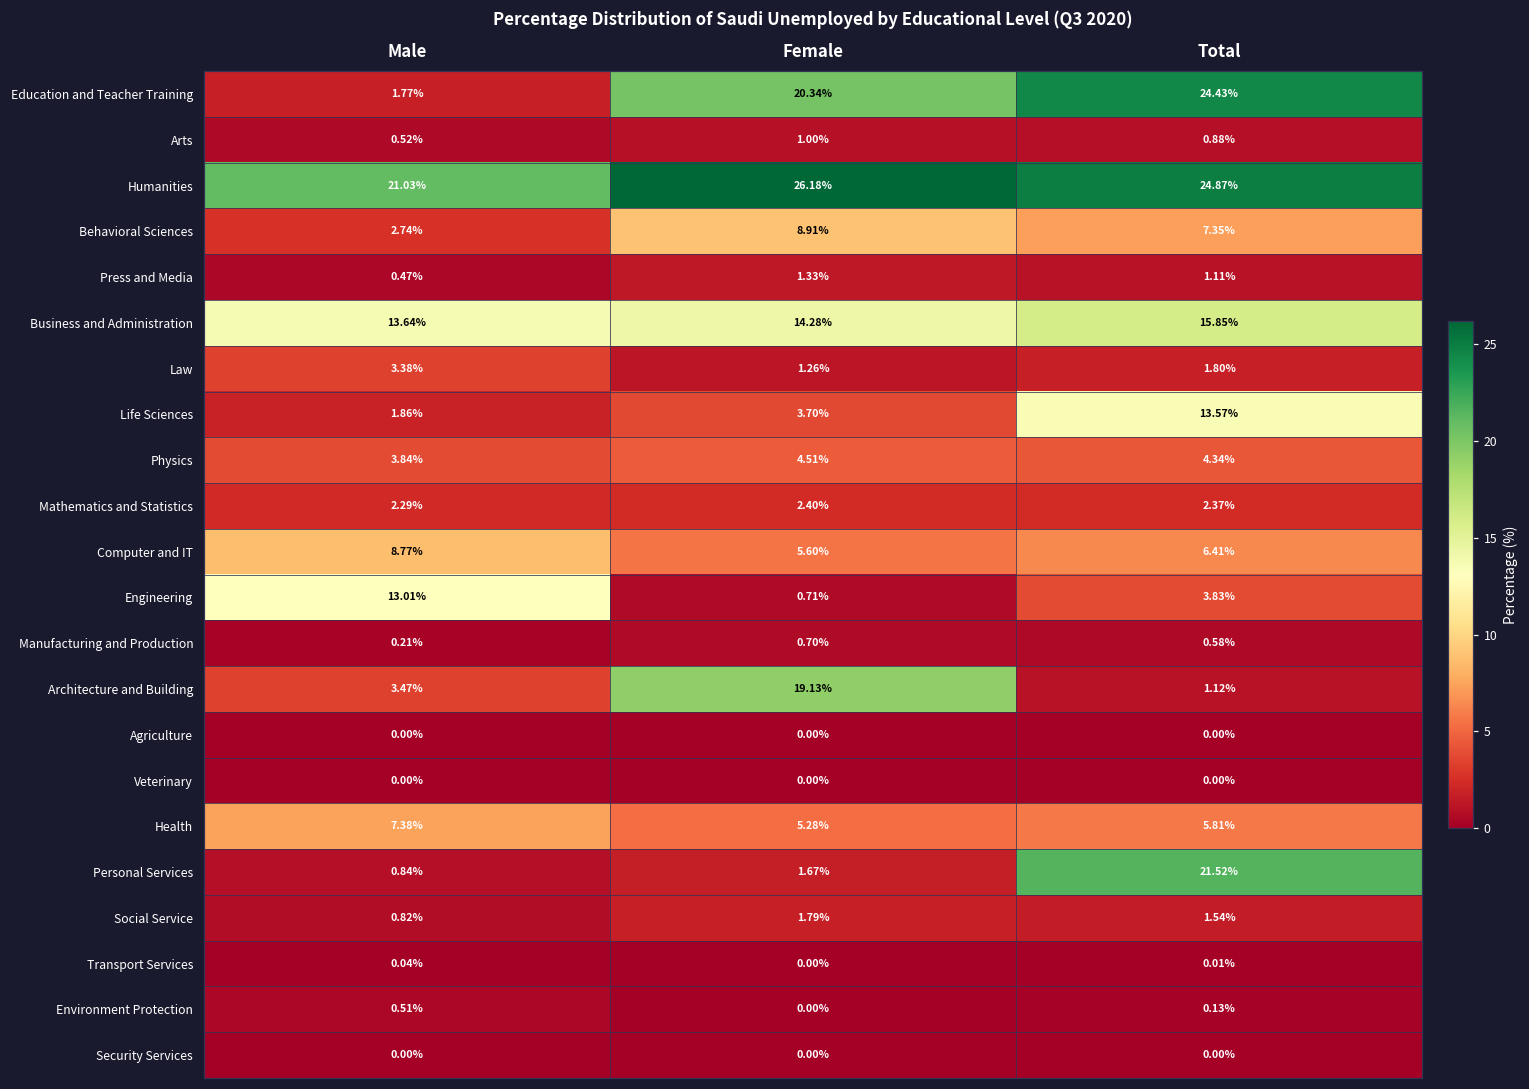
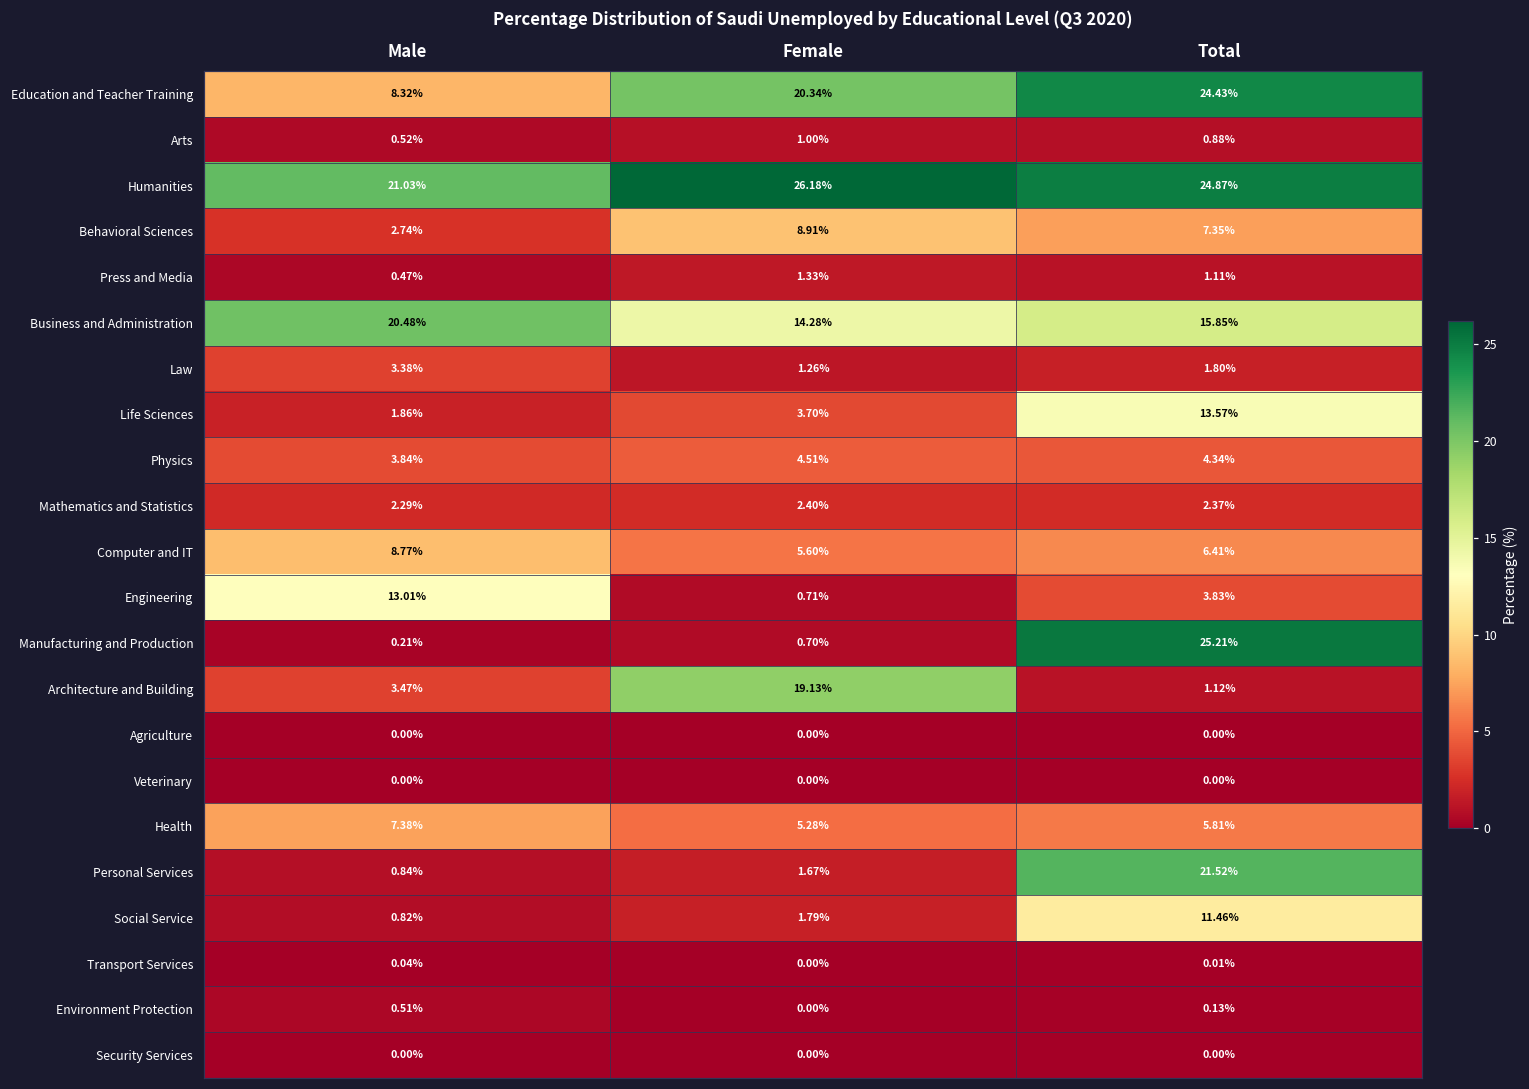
Education and Teacher Training, Male: 1.77% -> 8.32%
Business and Administration, Male: 13.64% -> 20.48%
Manufacturing and Production, Total: 0.58% -> 25.21%
Social Service, Total: 1.54% -> 11.46%
